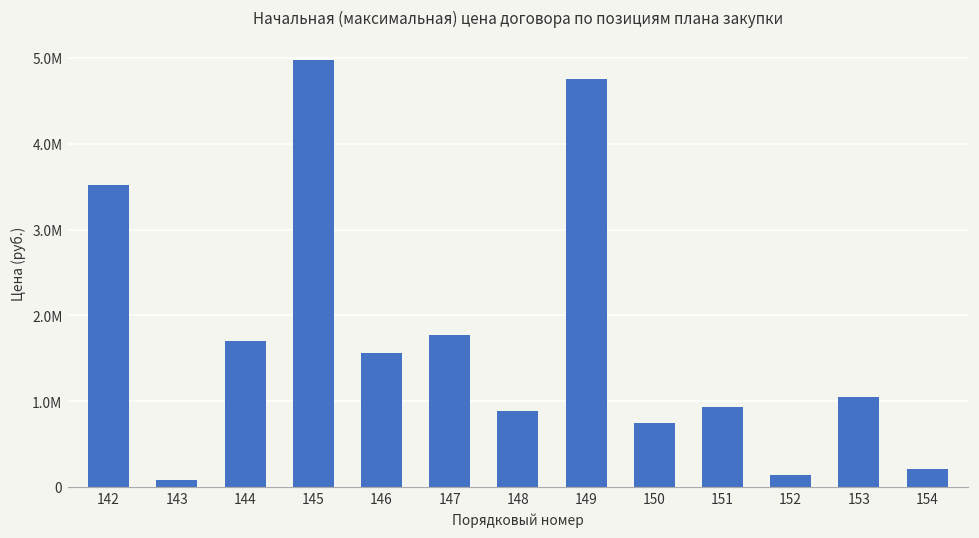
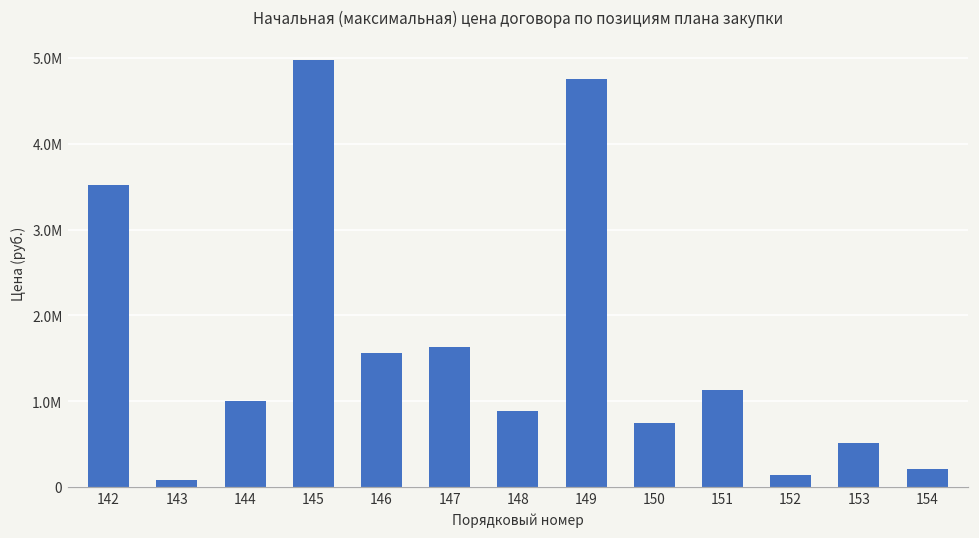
144: 1700000 -> 1000000
147: 1800000 -> 1600000
151: 900000 -> 1100000
153: 1000000 -> 500000
